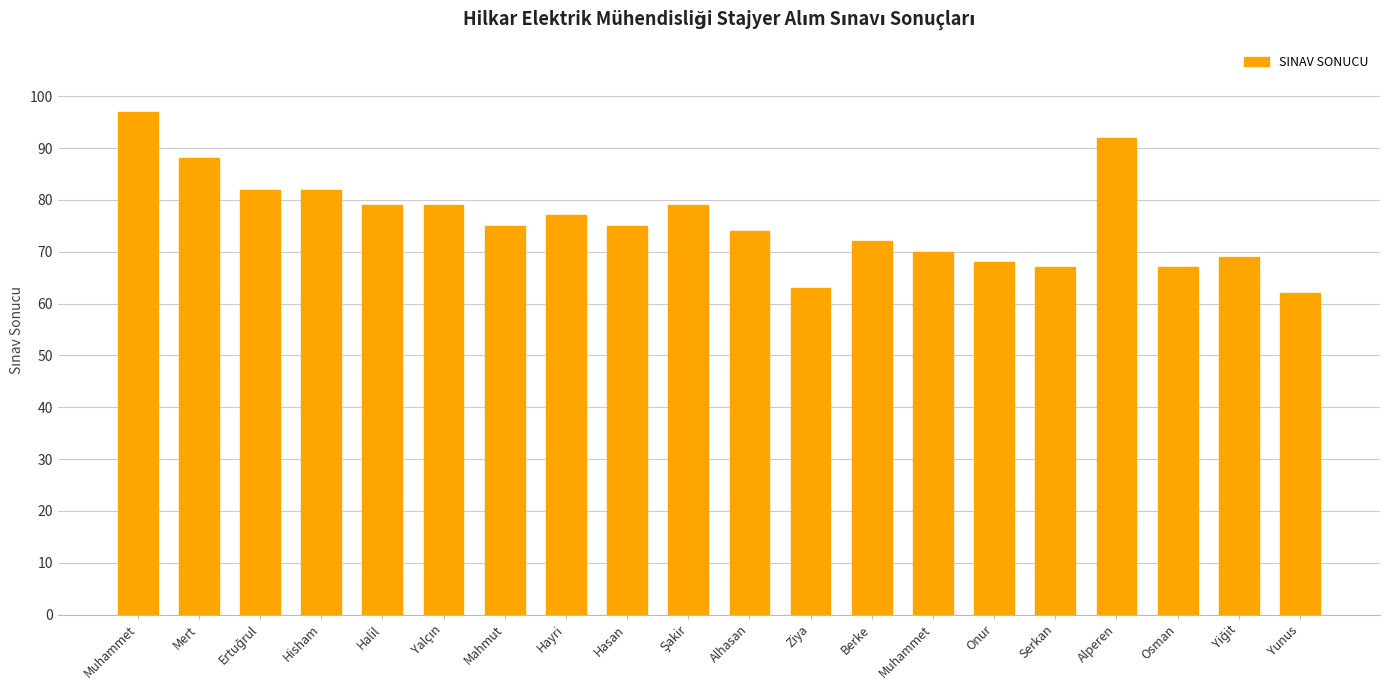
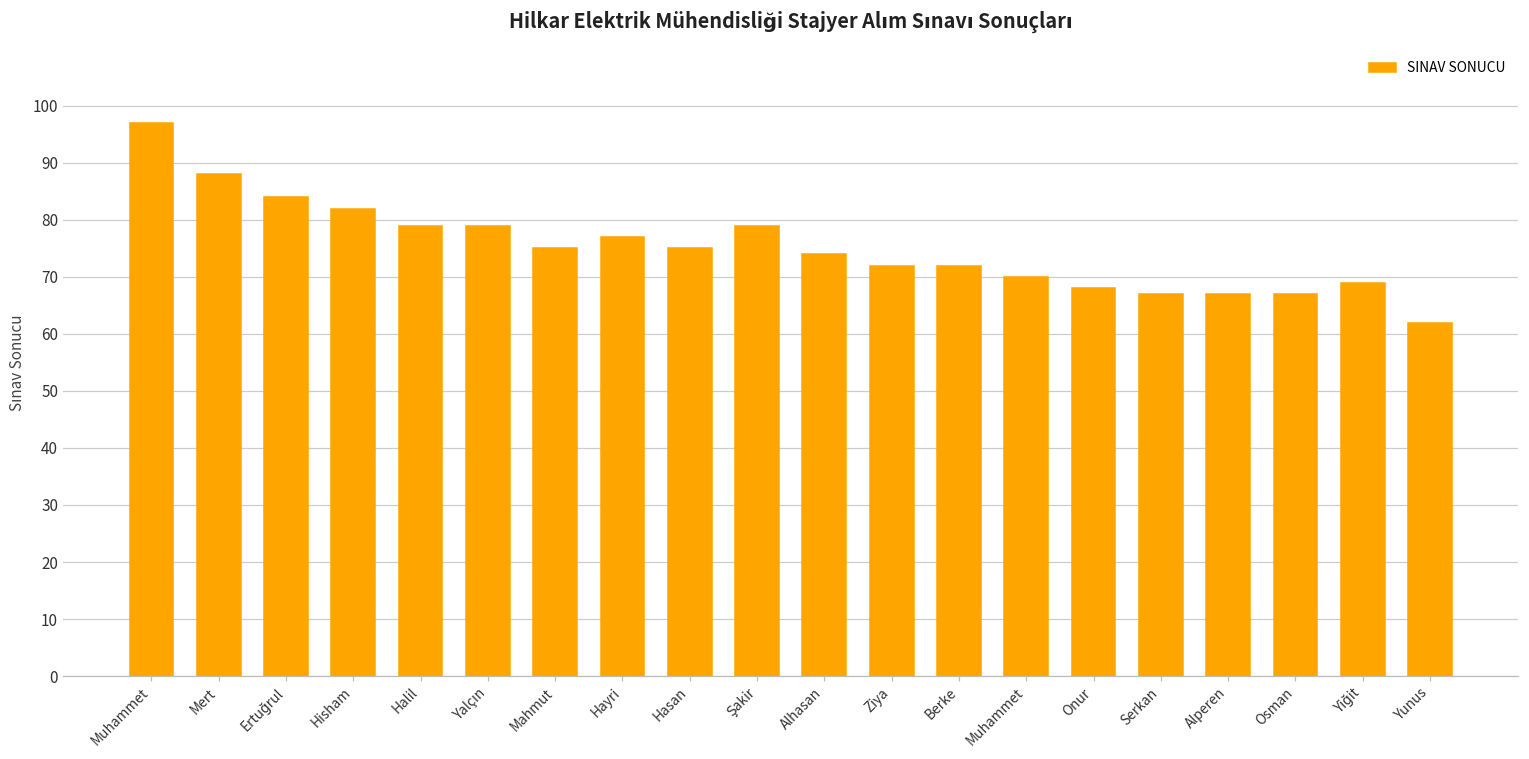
Ertuğrul: 82 -> 84
Ziya: 63 -> 72
Alperen: 92 -> 67
